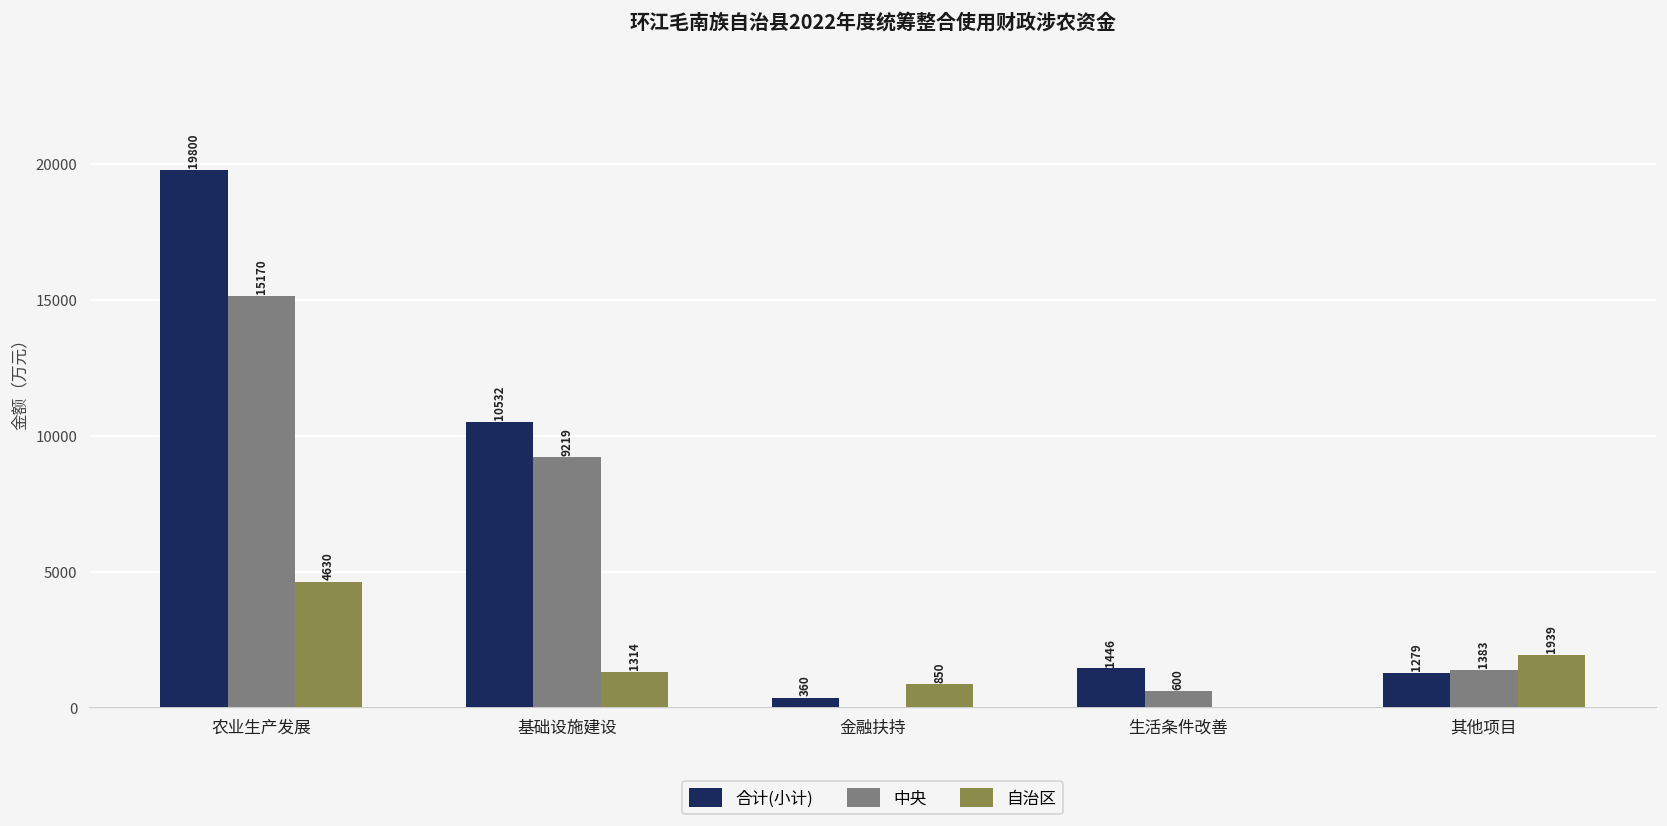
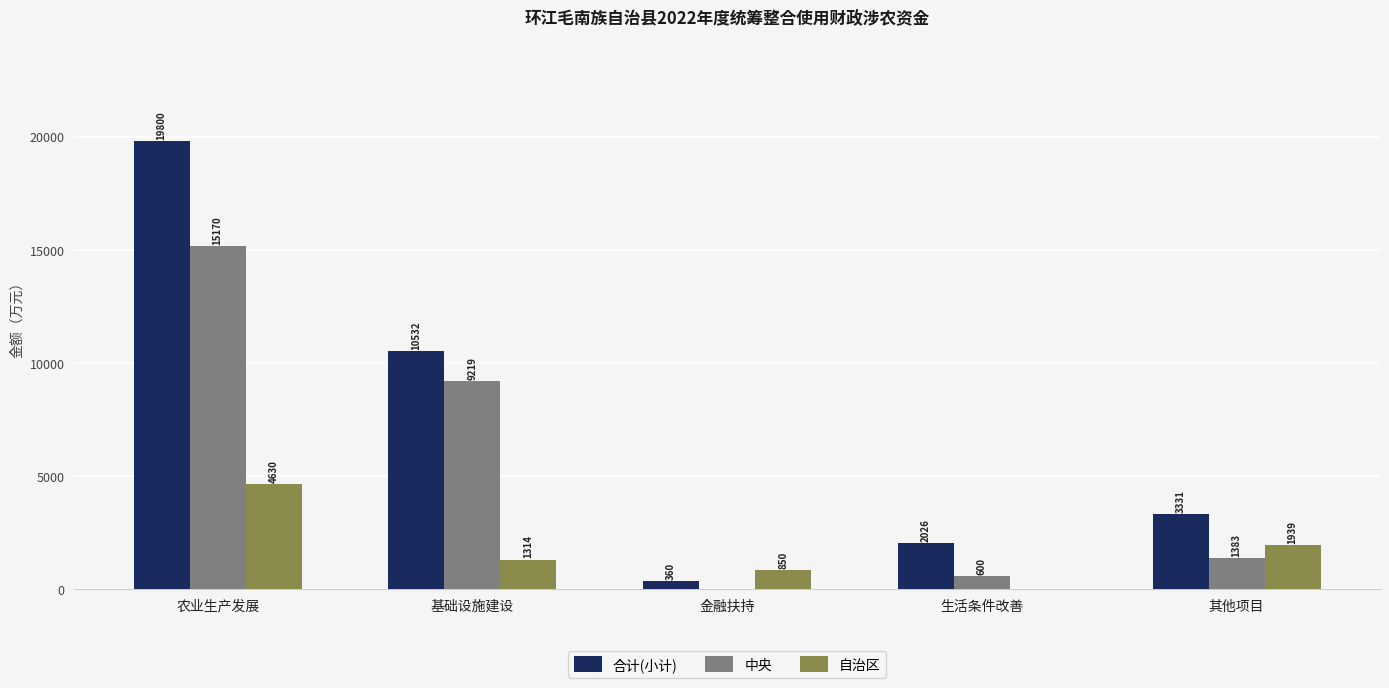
合计(小计), 生活条件改善: 1446 -> 2026
合计(小计), 其他项目: 1279 -> 3331
